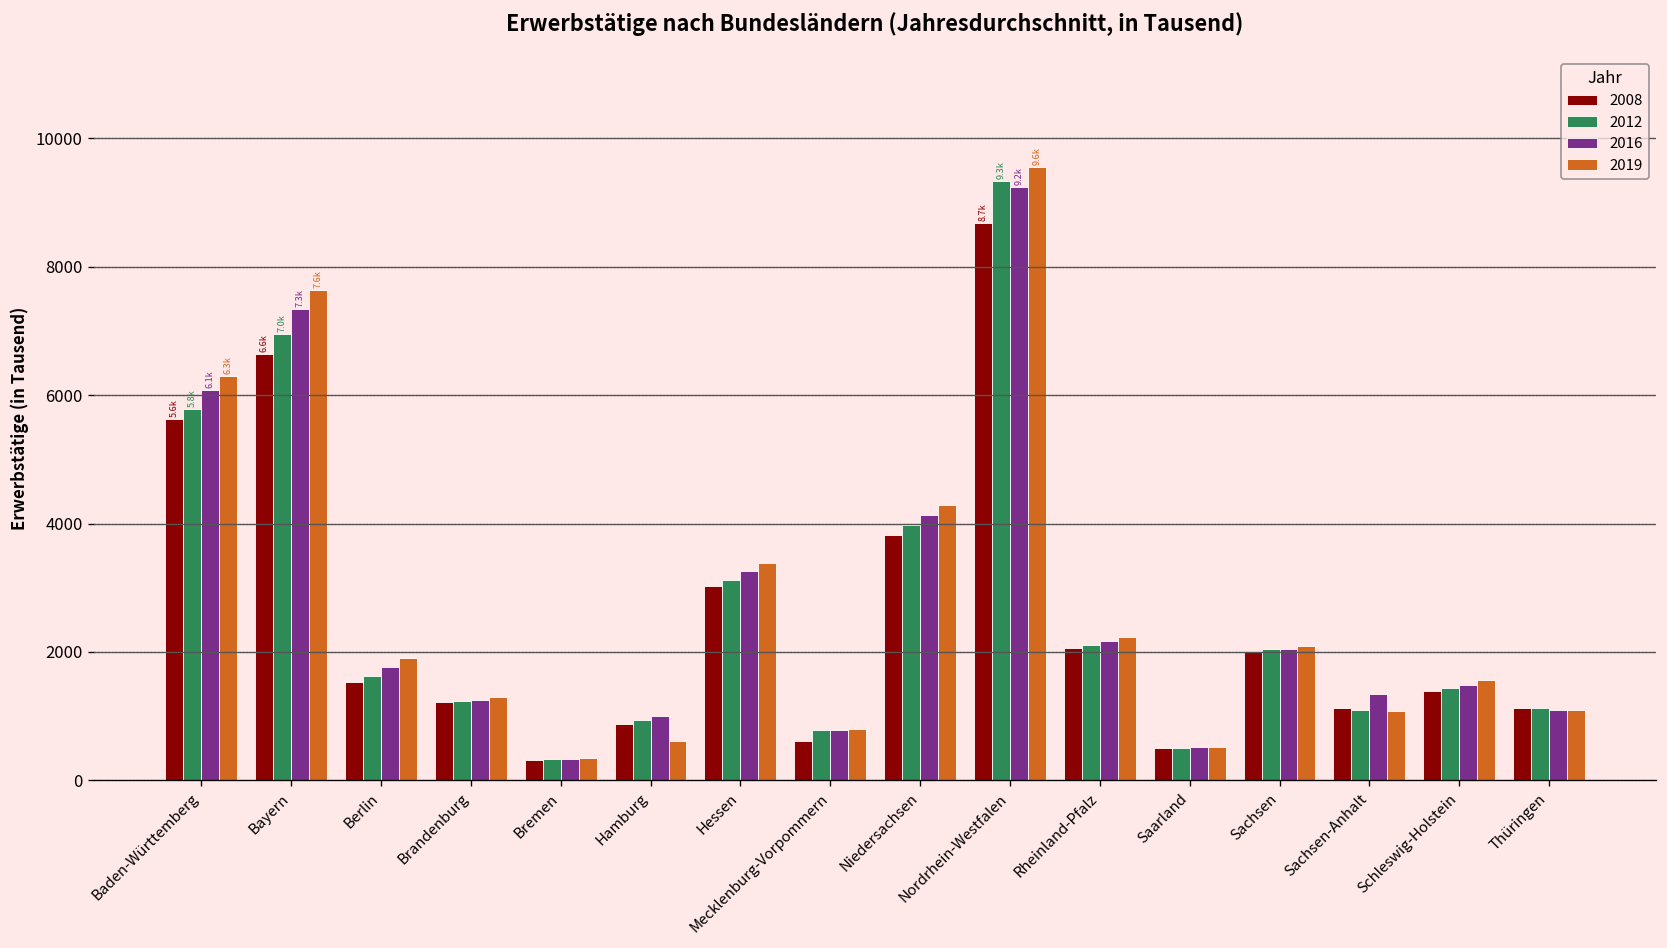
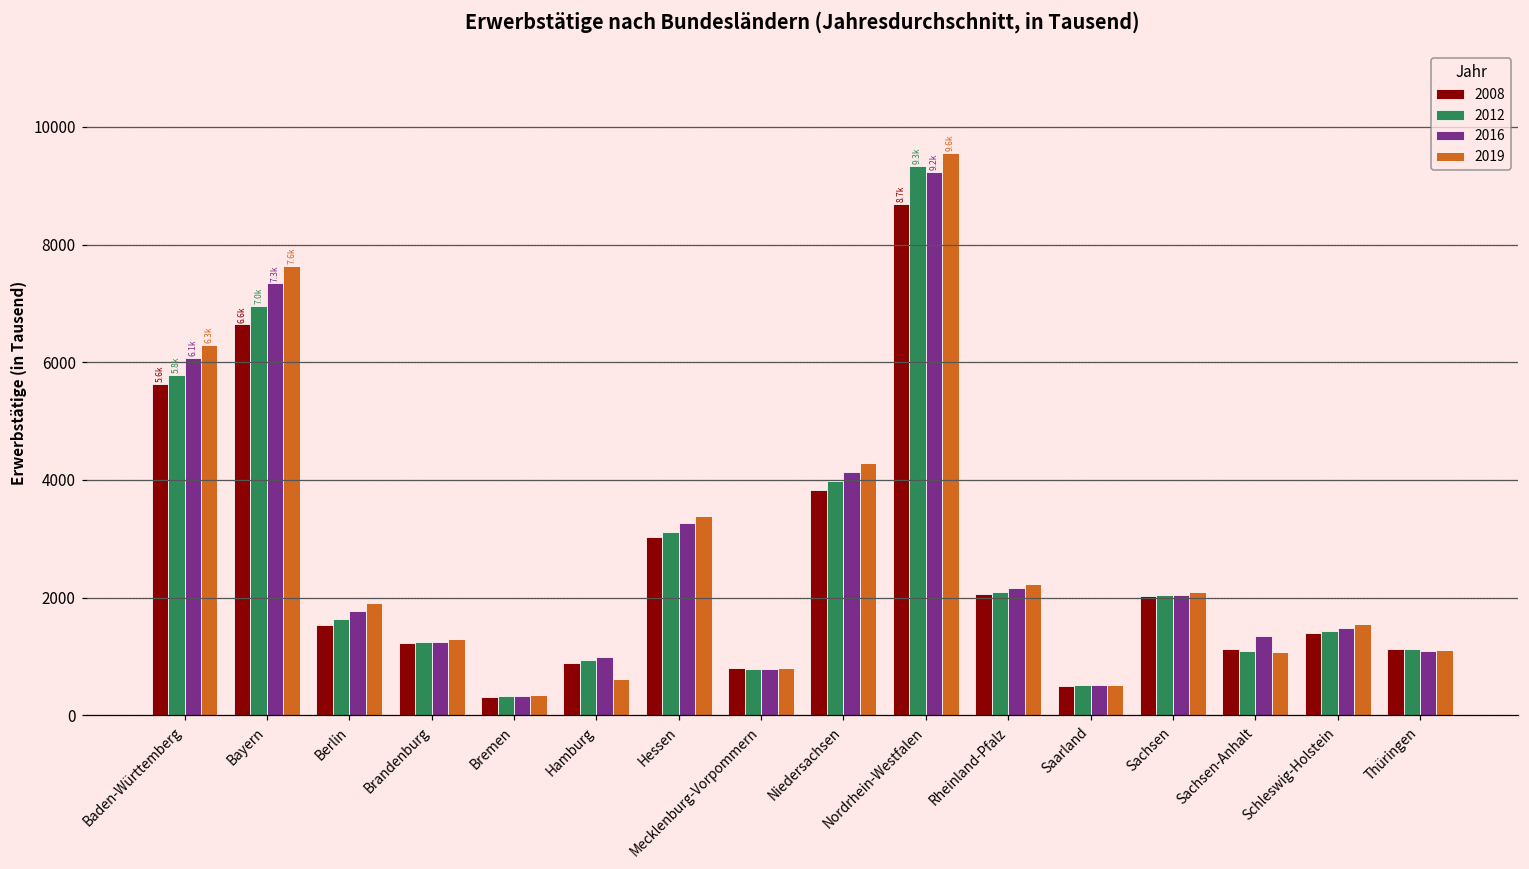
2008, Mecklenburg-Vorpommern: 600 -> 800
